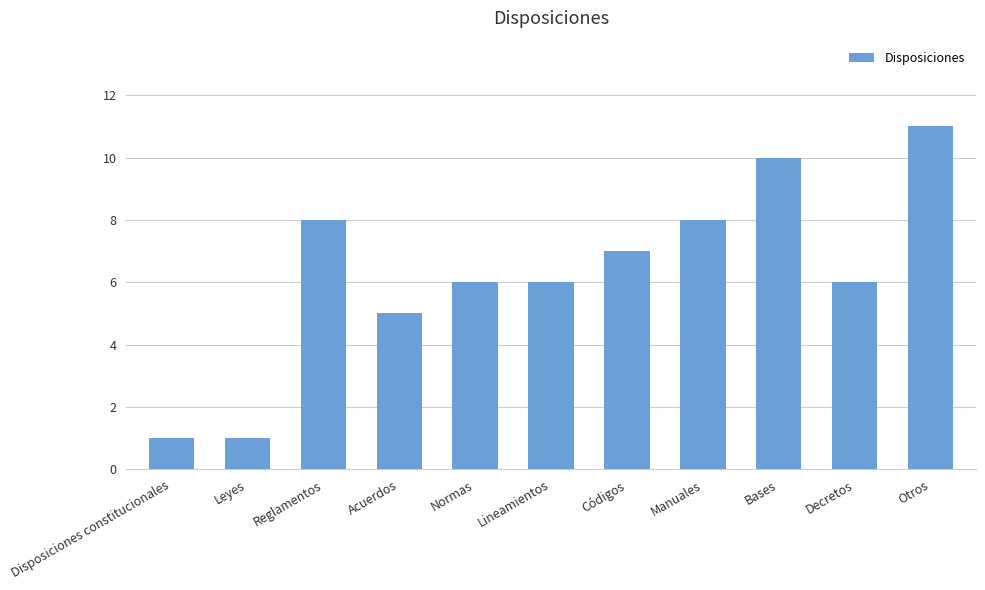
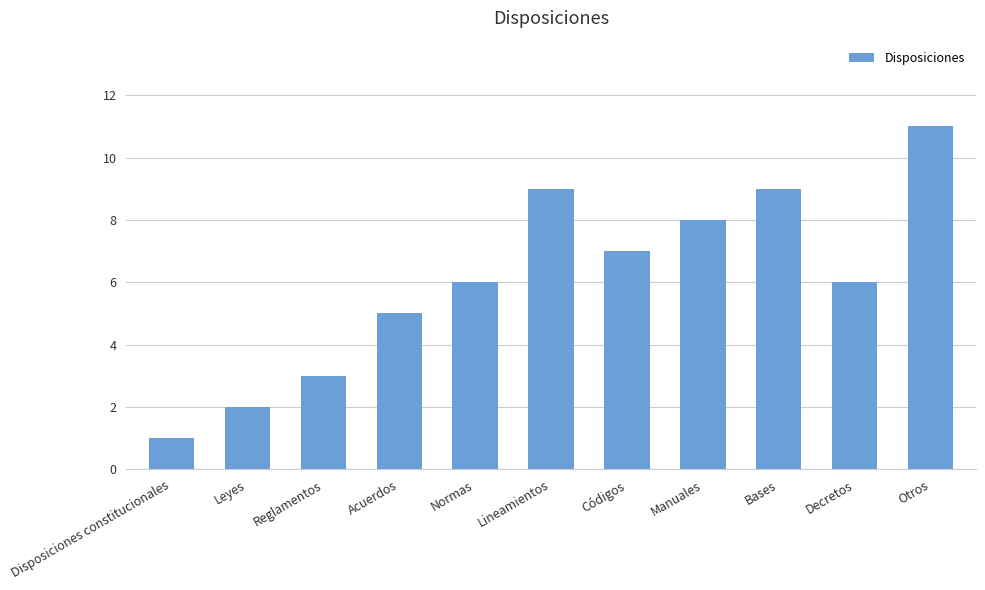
Leyes: 1 -> 2
Reglamentos: 8 -> 3
Lineamientos: 6 -> 9
Bases: 10 -> 9
